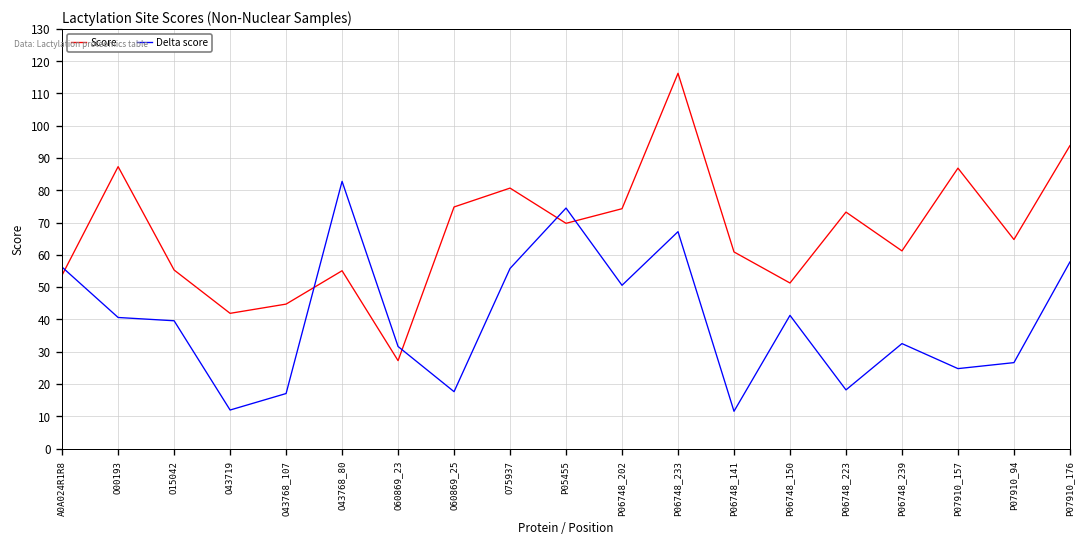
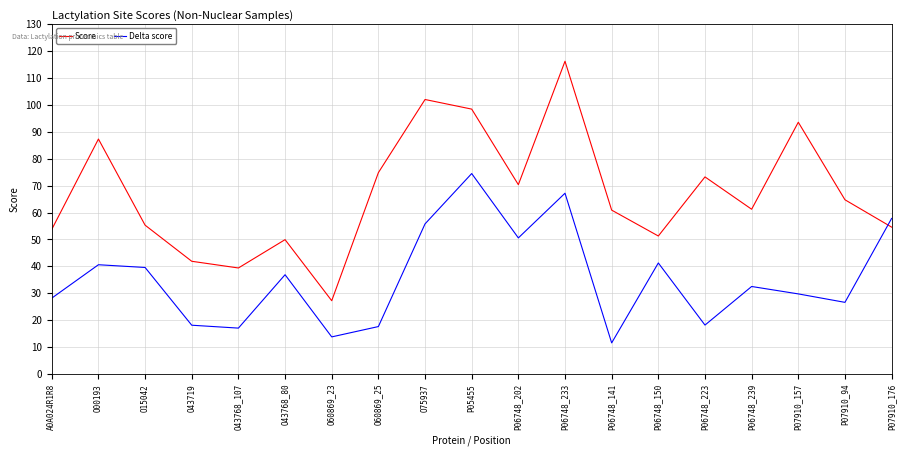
Delta score, A0A024R1R8: 56 -> 28
Delta score, O43719: 12 -> 18
Score, O43768_107: 45 -> 39
Score, O43768_80: 55 -> 50
Delta score, O43768_80: 83 -> 37
Delta score, O60869_23: 32 -> 14
Score, O75937: 81 -> 102
Score, P05455: 70 -> 98
Score, P06748_202: 74 -> 70
Score, P07910_157: 87 -> 94
Delta score, P07910_157: 25 -> 30
Score, P07910_176: 94 -> 55
